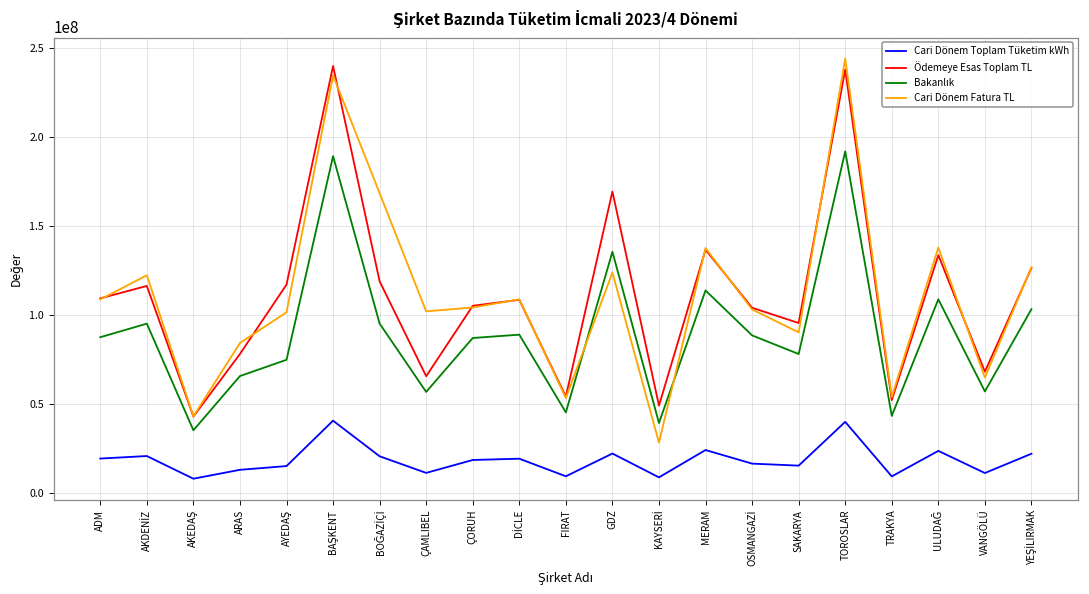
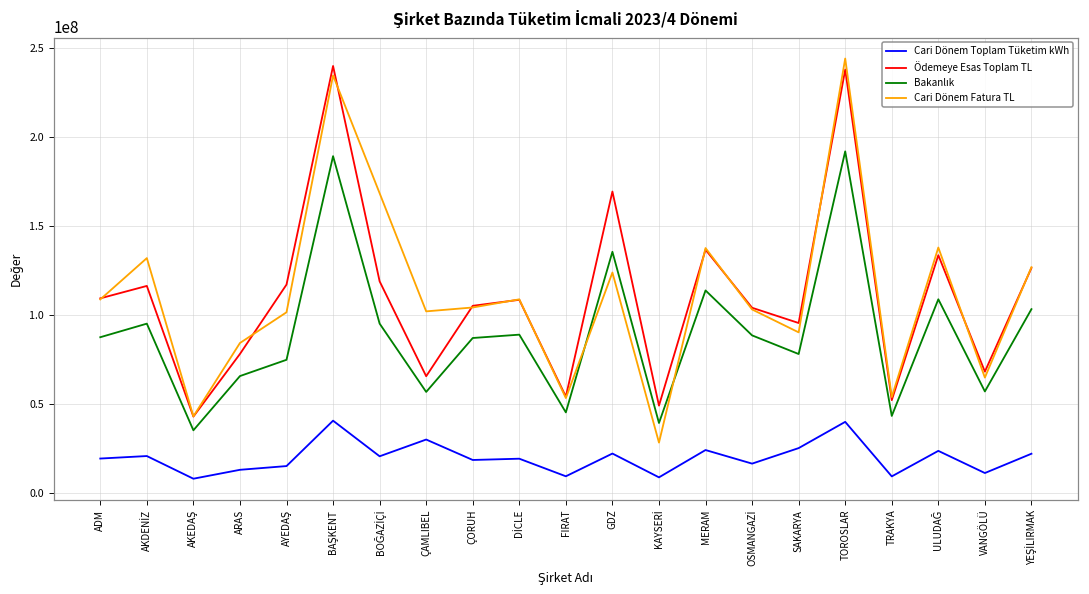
Cari Dönem Fatura TL, AKDENİZ: 122000000 -> 132000000
Cari Dönem Toplam Tüketim kWh, ÇAMLIBEL: 11000000 -> 30000000
Cari Dönem Toplam Tüketim kWh, SAKARYA: 15000000 -> 25000000
